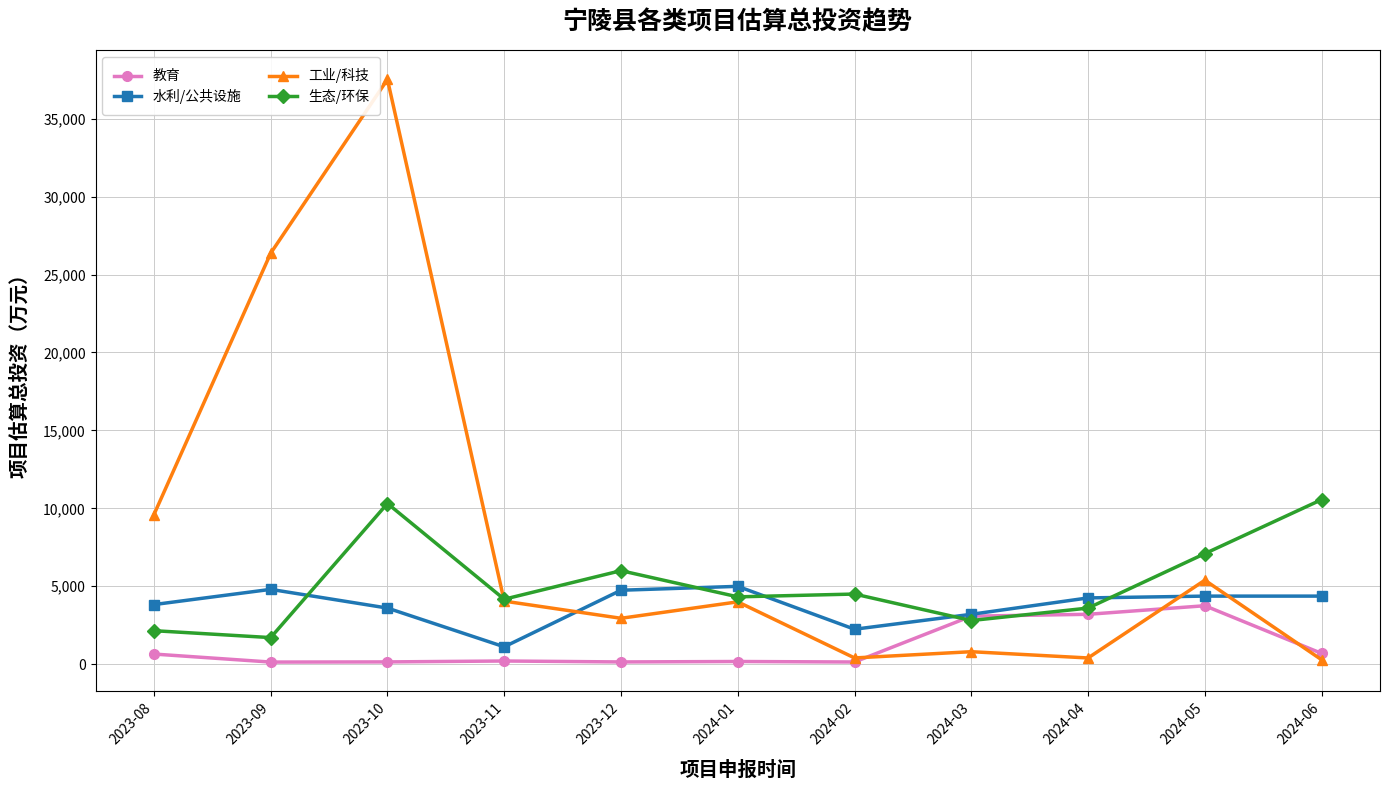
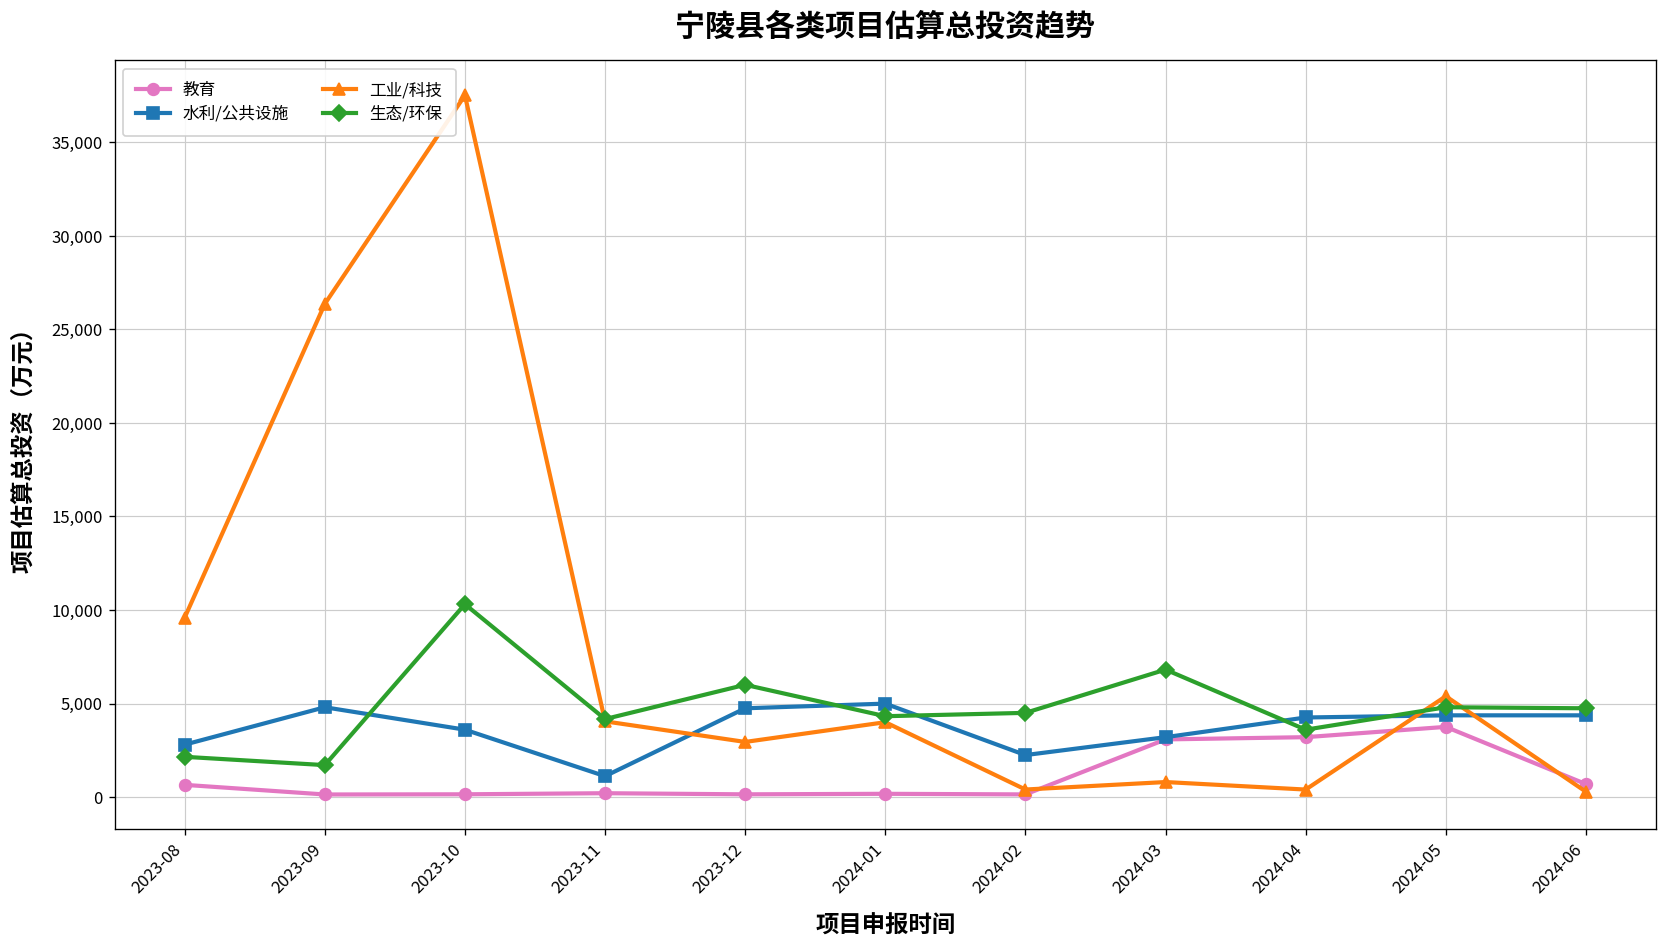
水利/公共设施, 2023-08: 3,800 -> 2,800
生态/环保, 2024-03: 2,800 -> 6,800
生态/环保, 2024-05: 7,100 -> 4,800
生态/环保, 2024-06: 10,600 -> 4,700
